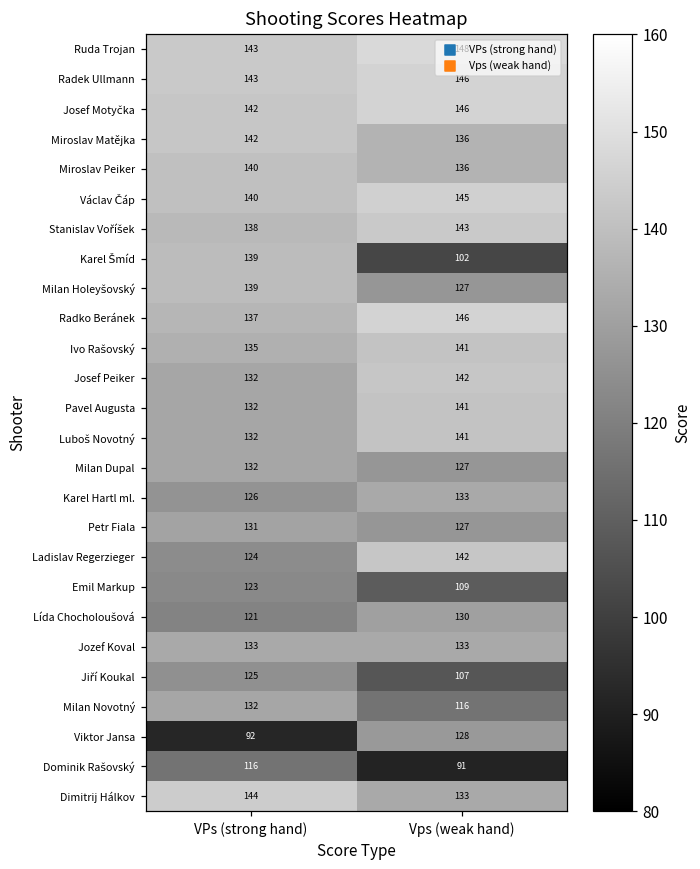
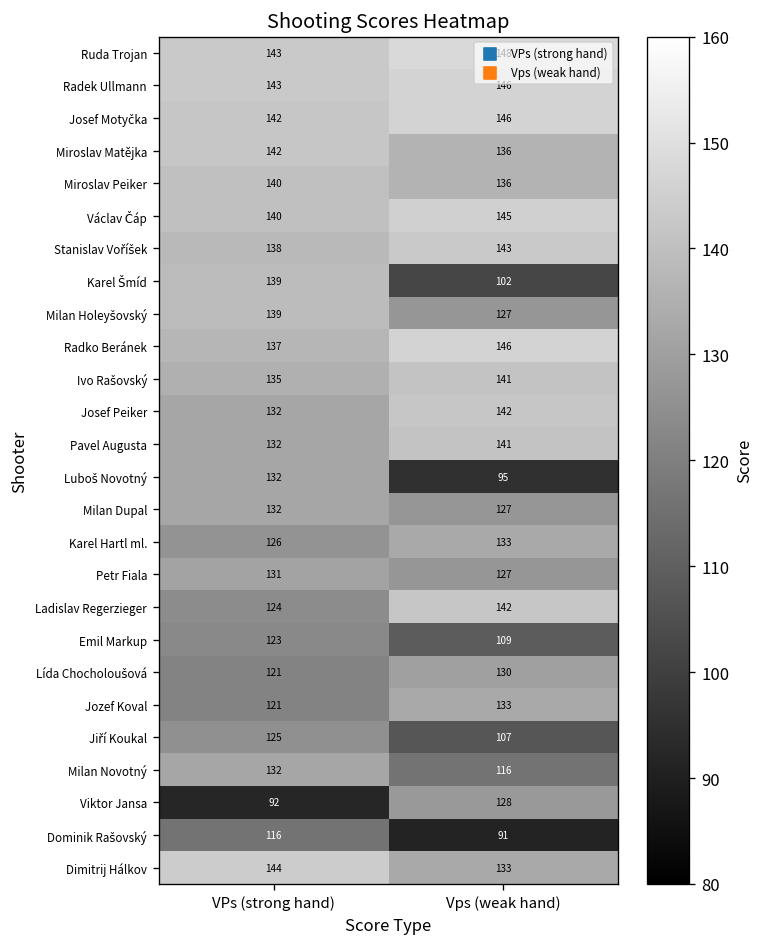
Luboš Novotný, Vps (weak hand): 141 -> 95
Jozef Koval, VPs (strong hand): 133 -> 121
